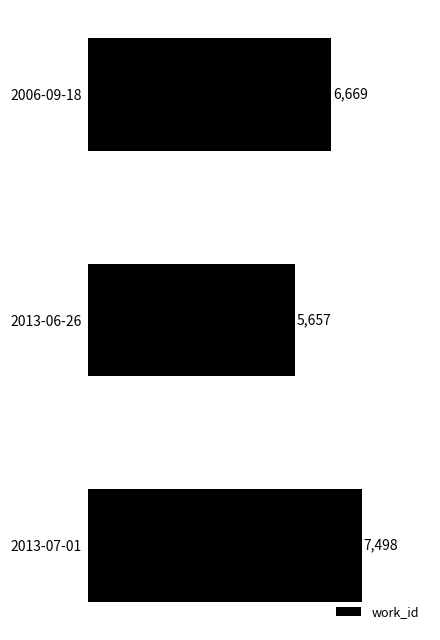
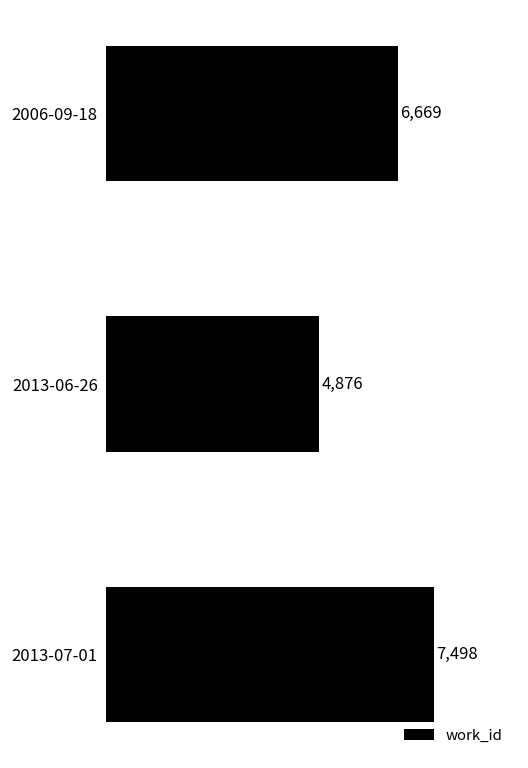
2013-06-26: 5,657 -> 4,876
